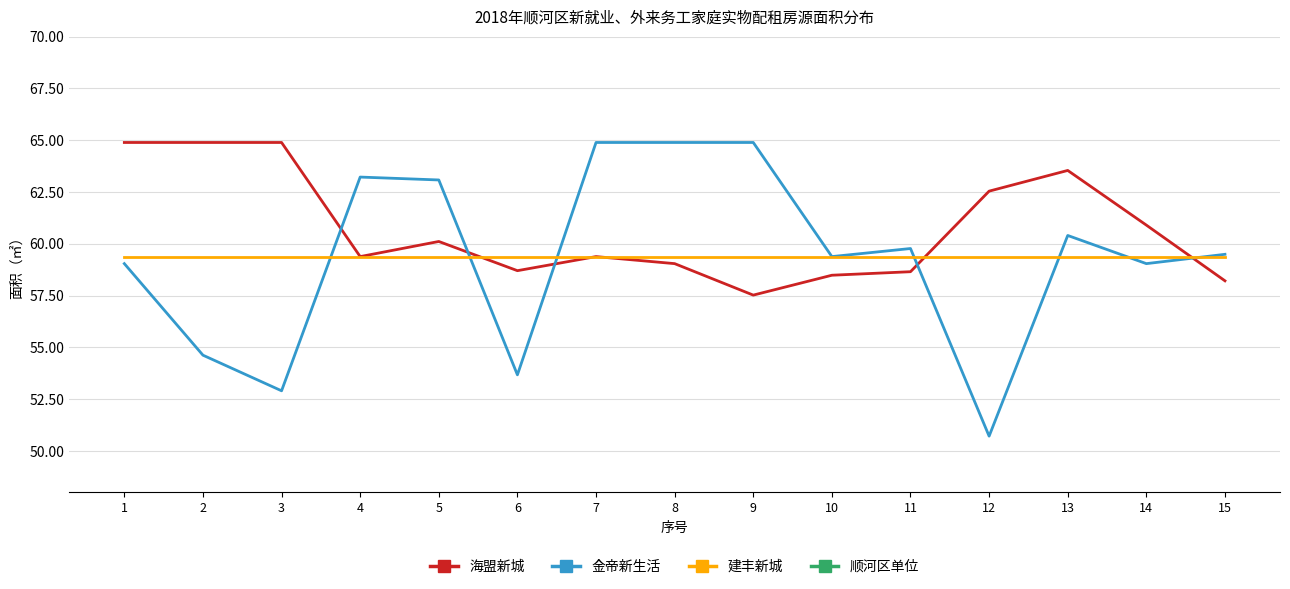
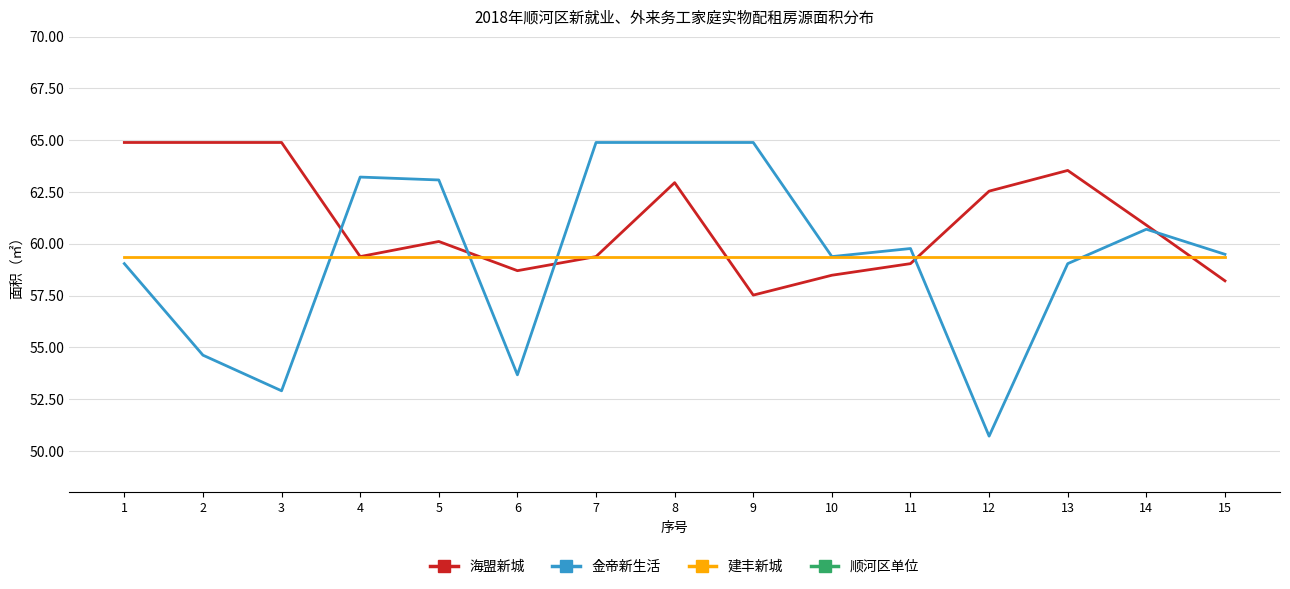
海盟新城, 8: 59.0 -> 63.0
海盟新城, 11: 58.7 -> 59.0
金帝新生活, 13: 60.4 -> 59.0
金帝新生活, 14: 59.0 -> 60.7
